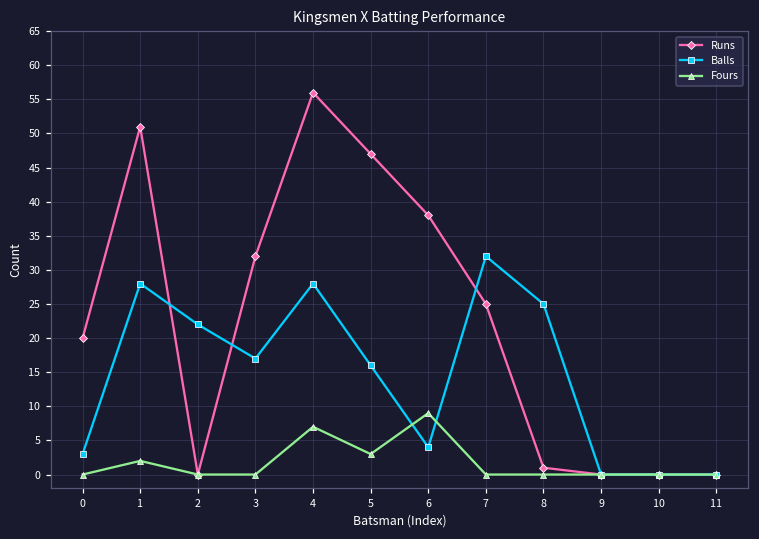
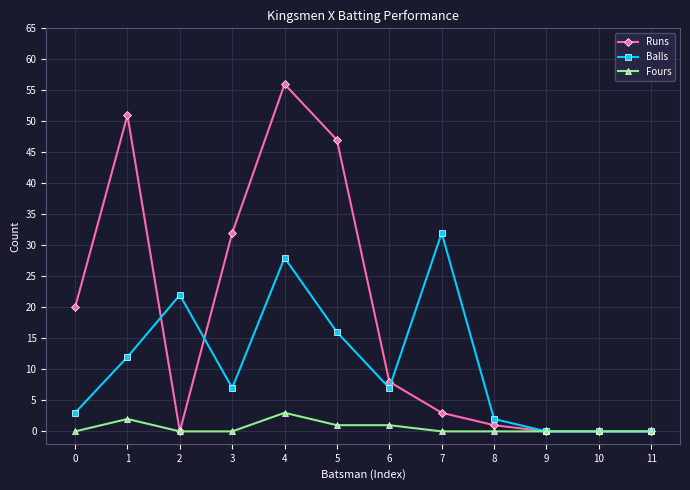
Balls, 1: 28 -> 12
Balls, 3: 17 -> 7
Fours, 4: 7 -> 3
Fours, 5: 3 -> 1
Runs, 6: 38 -> 8
Balls, 6: 4 -> 7
Fours, 6: 9 -> 1
Runs, 7: 25 -> 3
Balls, 8: 25 -> 2
